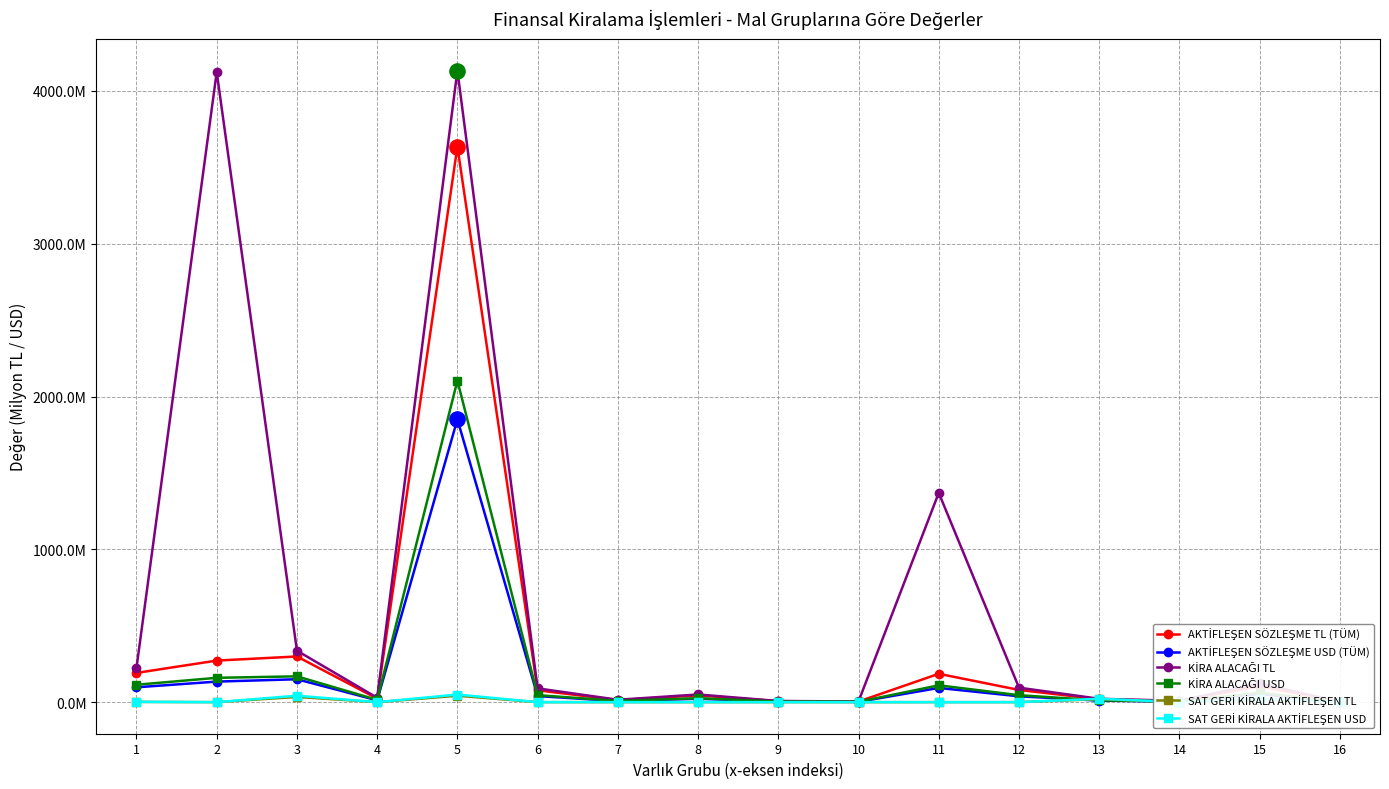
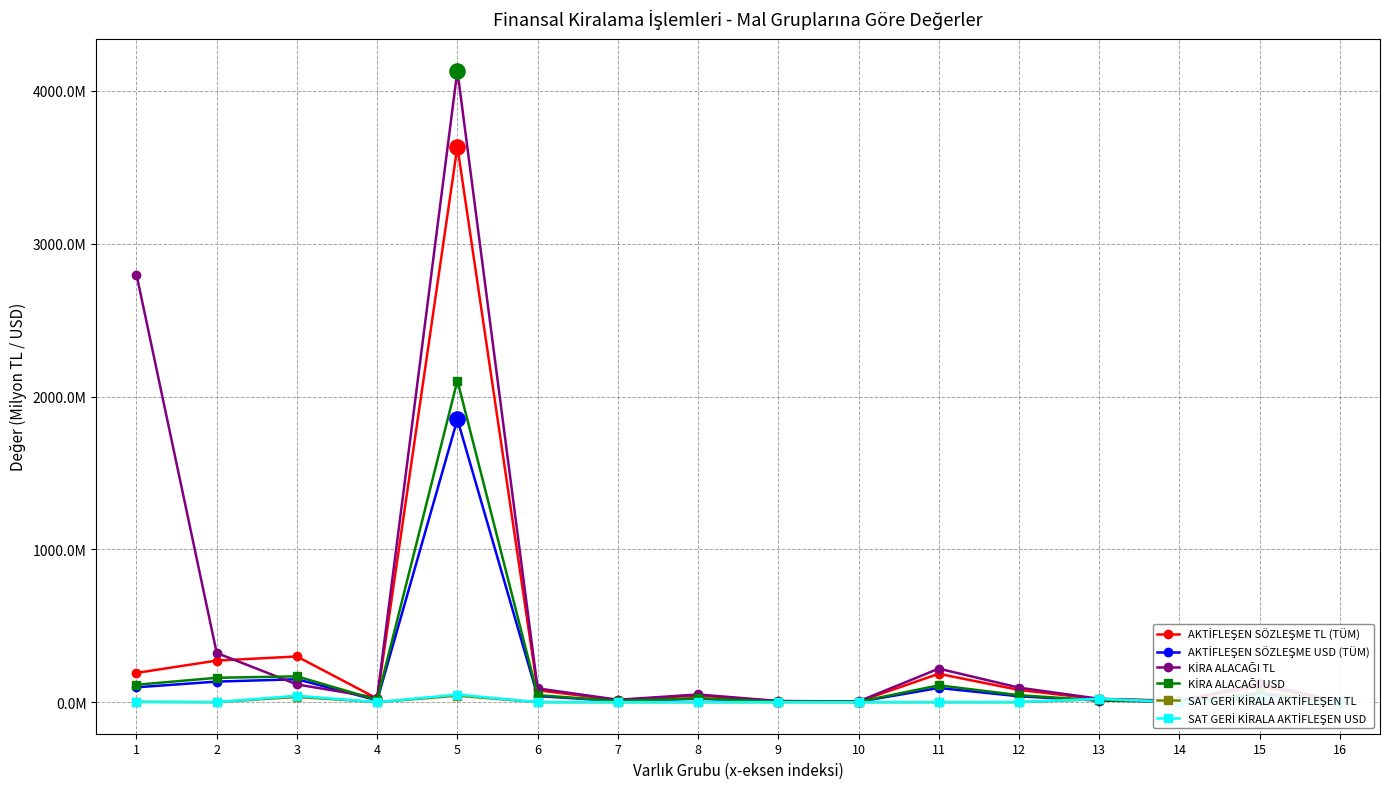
KİRA ALACAĞI TL, 1: 220000000 -> 2800000000
KİRA ALACAĞI TL, 2: 4120000000 -> 320000000
KİRA ALACAĞI TL, 3: 340000000 -> 120000000
KİRA ALACAĞI TL, 11: 1370000000 -> 220000000
